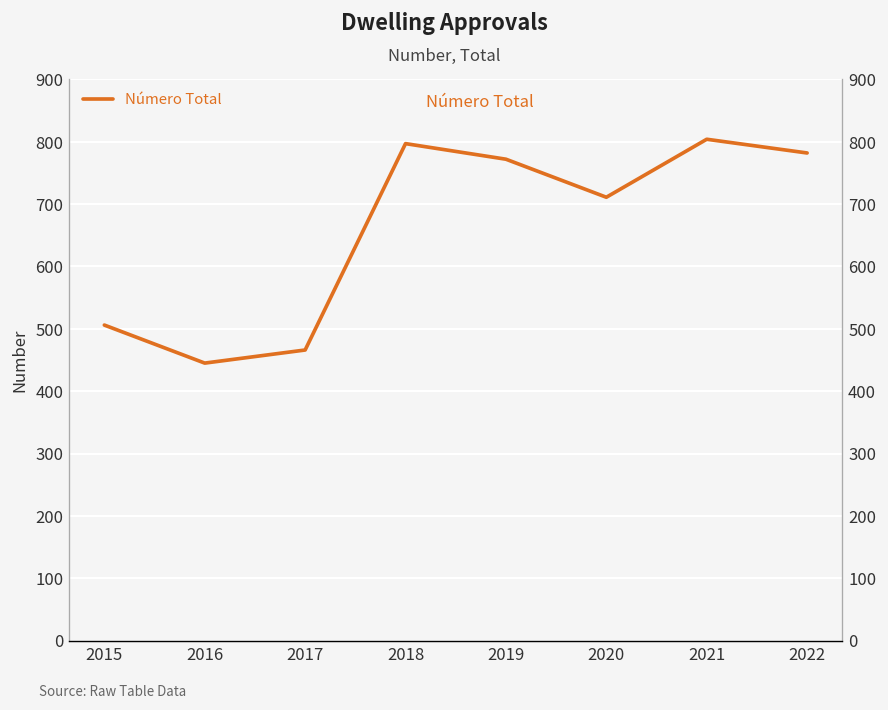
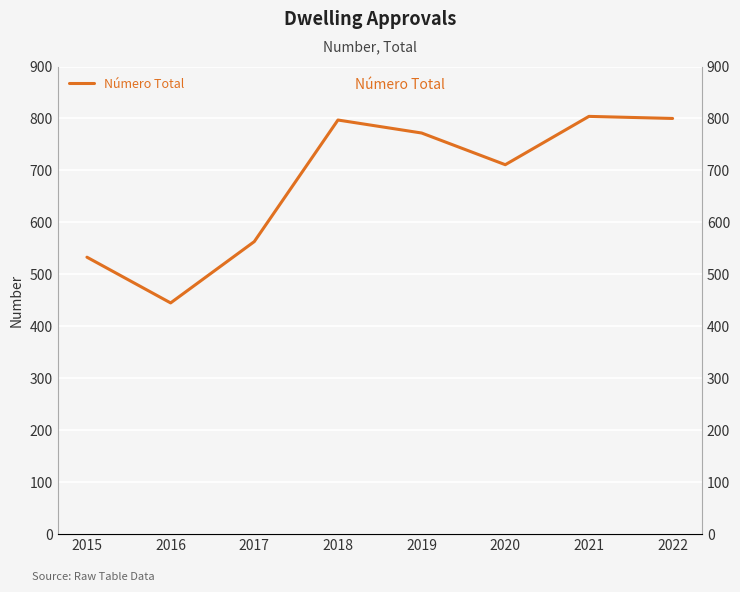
2015: 510 -> 530
2017: 470 -> 560
2022: 780 -> 800
